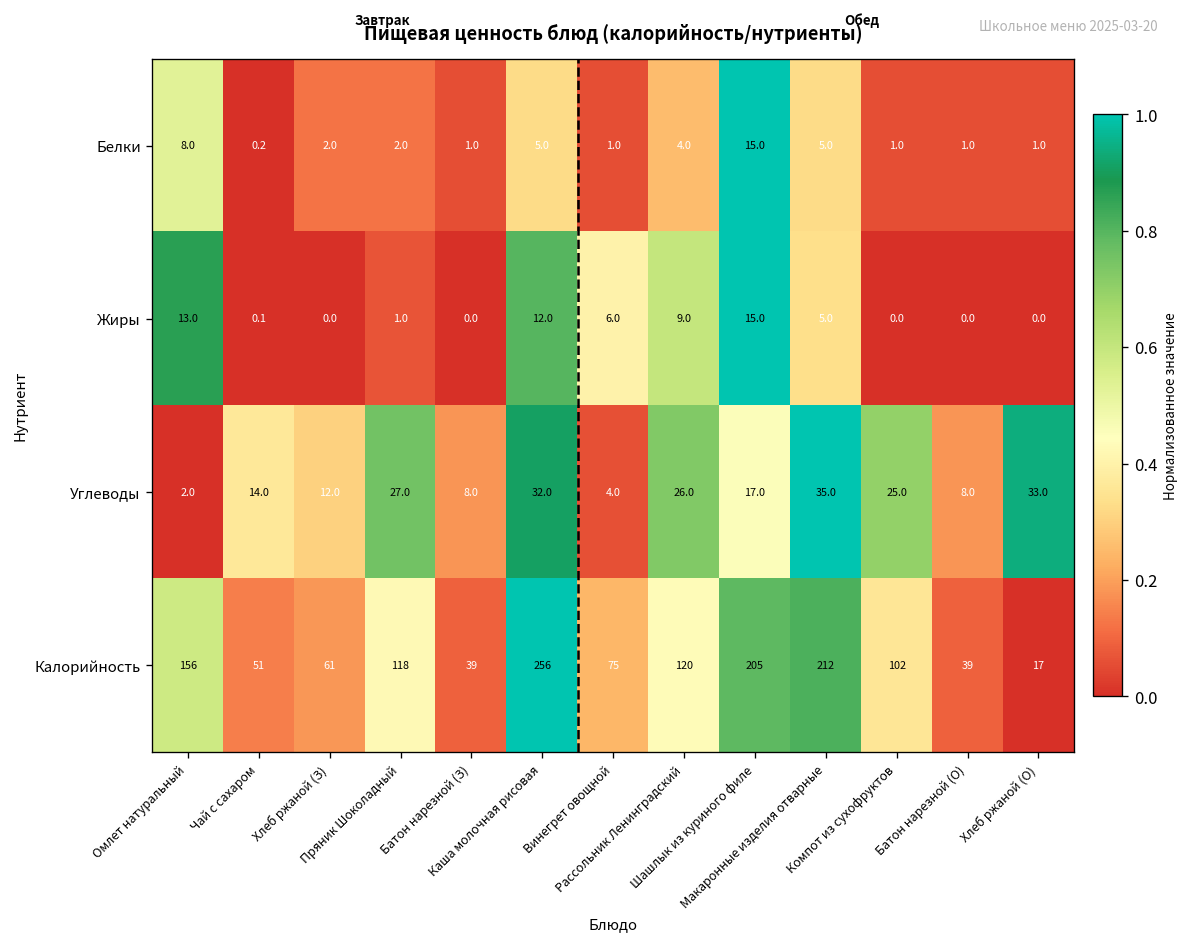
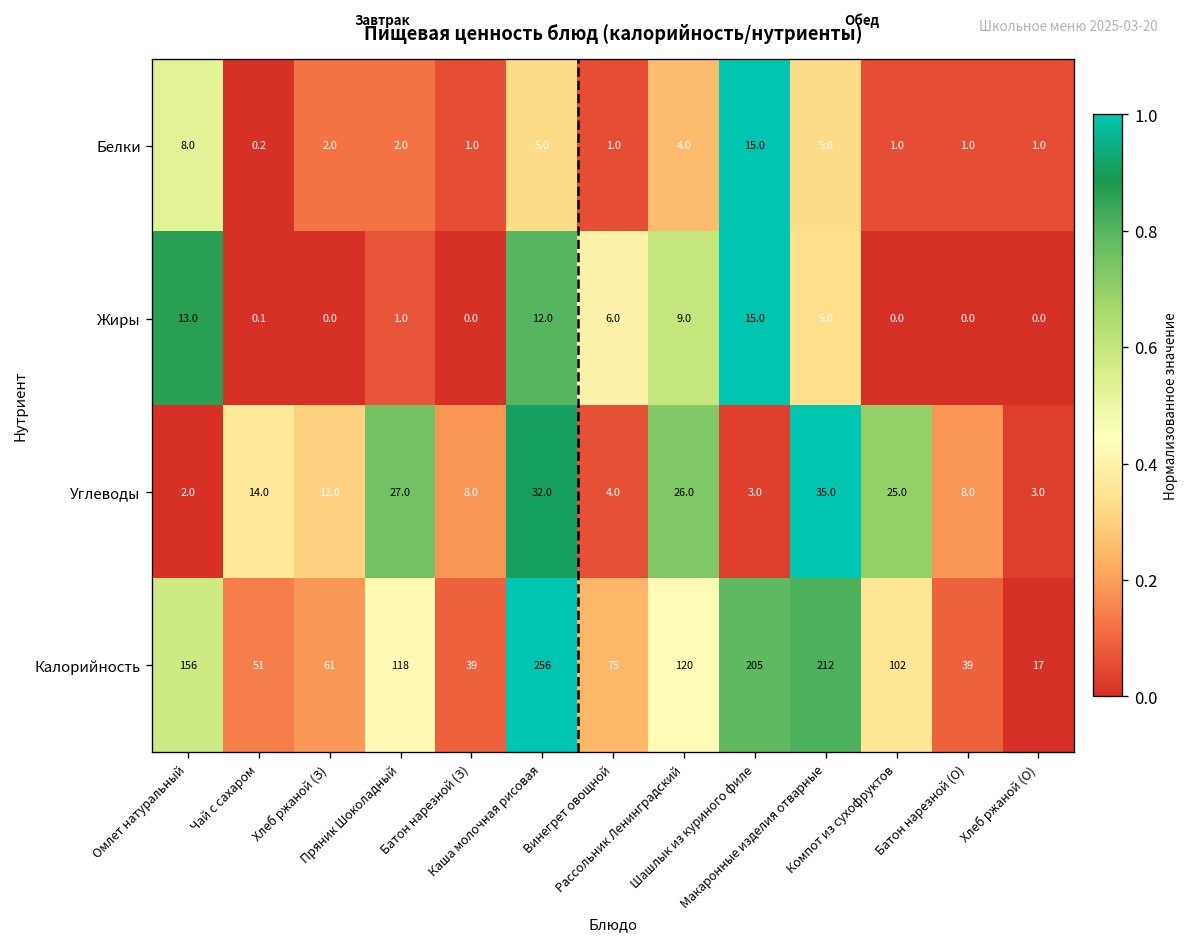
Углеводы, Шашлык из куриного филе: 17.0 -> 3.0
Углеводы, Хлеб ржаной (О): 33.0 -> 3.0
